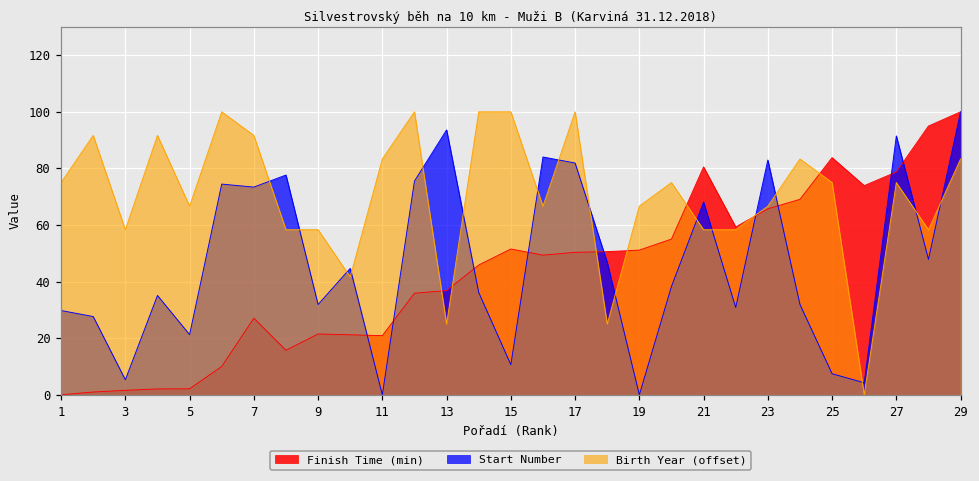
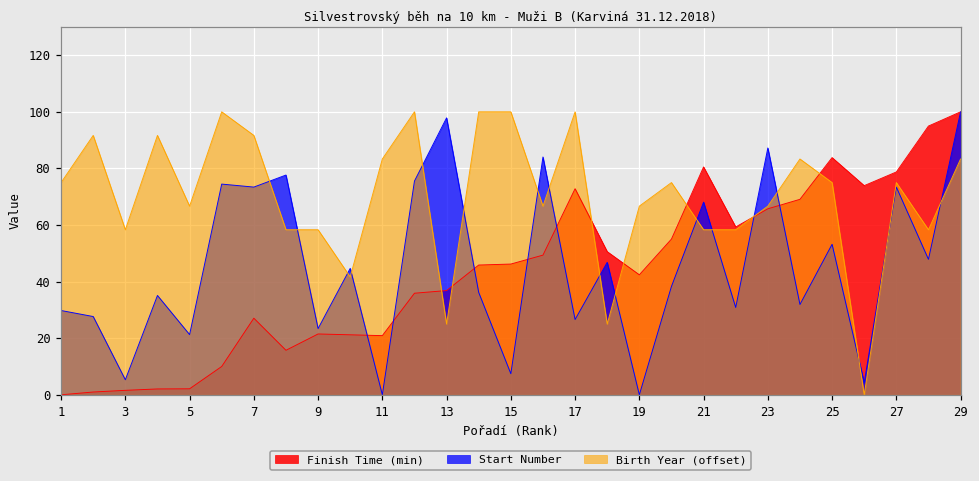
Start Number, 9: 32 -> 23
Start Number, 13: 94 -> 98
Finish Time (min), 15: 52 -> 46
Start Number, 15: 11 -> 7
Finish Time (min), 17: 50 -> 73
Start Number, 17: 82 -> 27
Finish Time (min), 19: 51 -> 42
Start Number, 23: 83 -> 87
Start Number, 25: 7 -> 53
Start Number, 27: 91 -> 73
